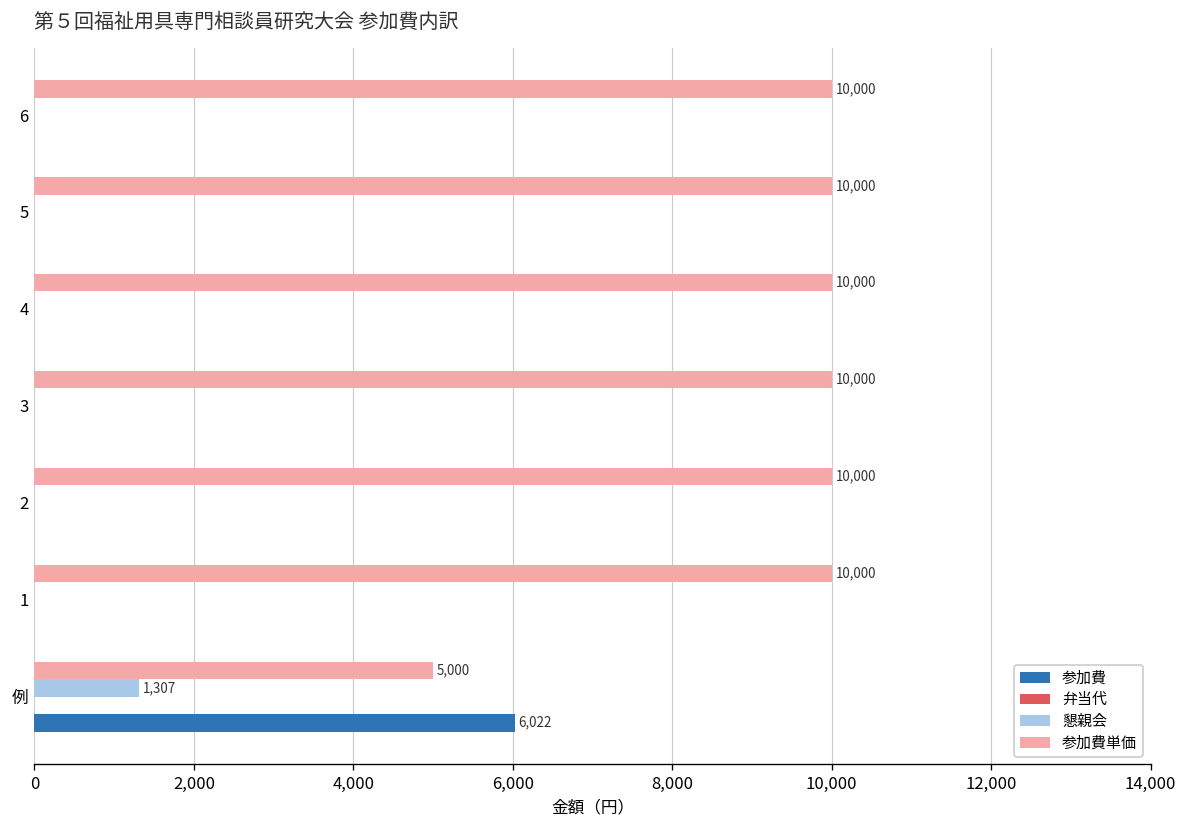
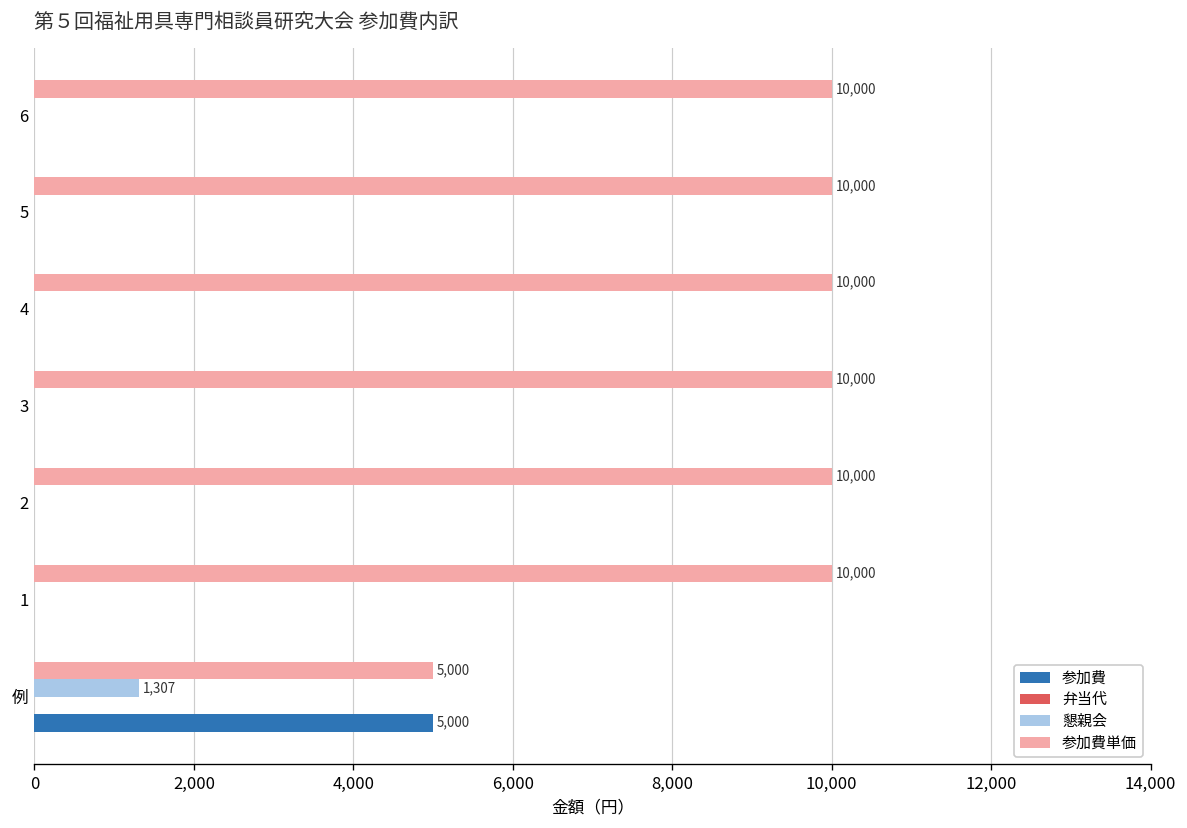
参加費, 例: 6,022 -> 5,000
